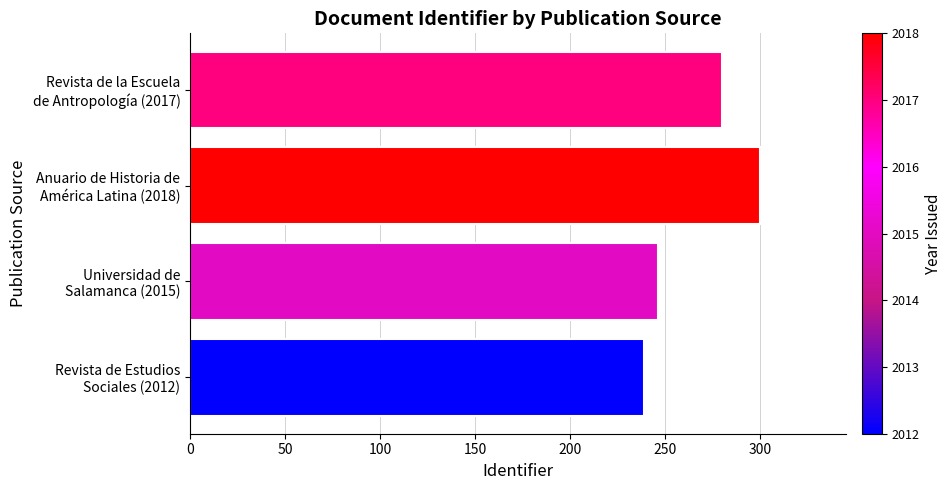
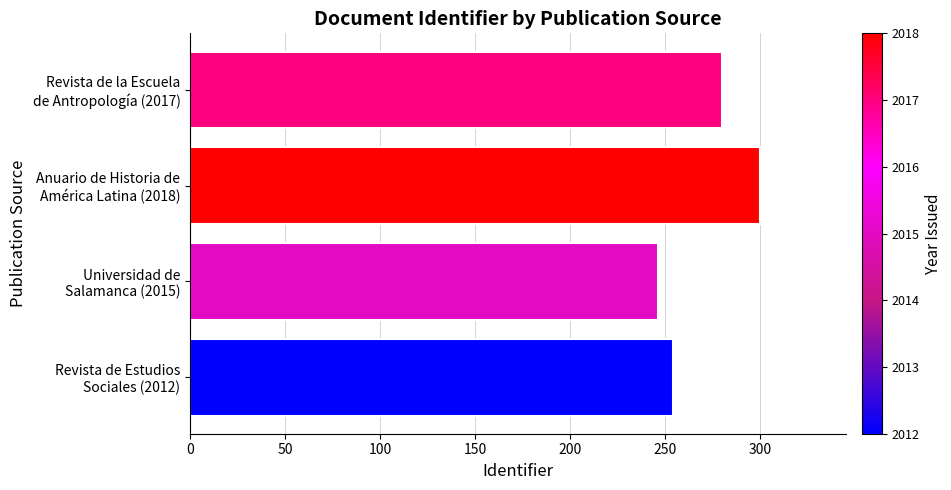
Revista de Estudios Sociales (2012): 239 -> 254
